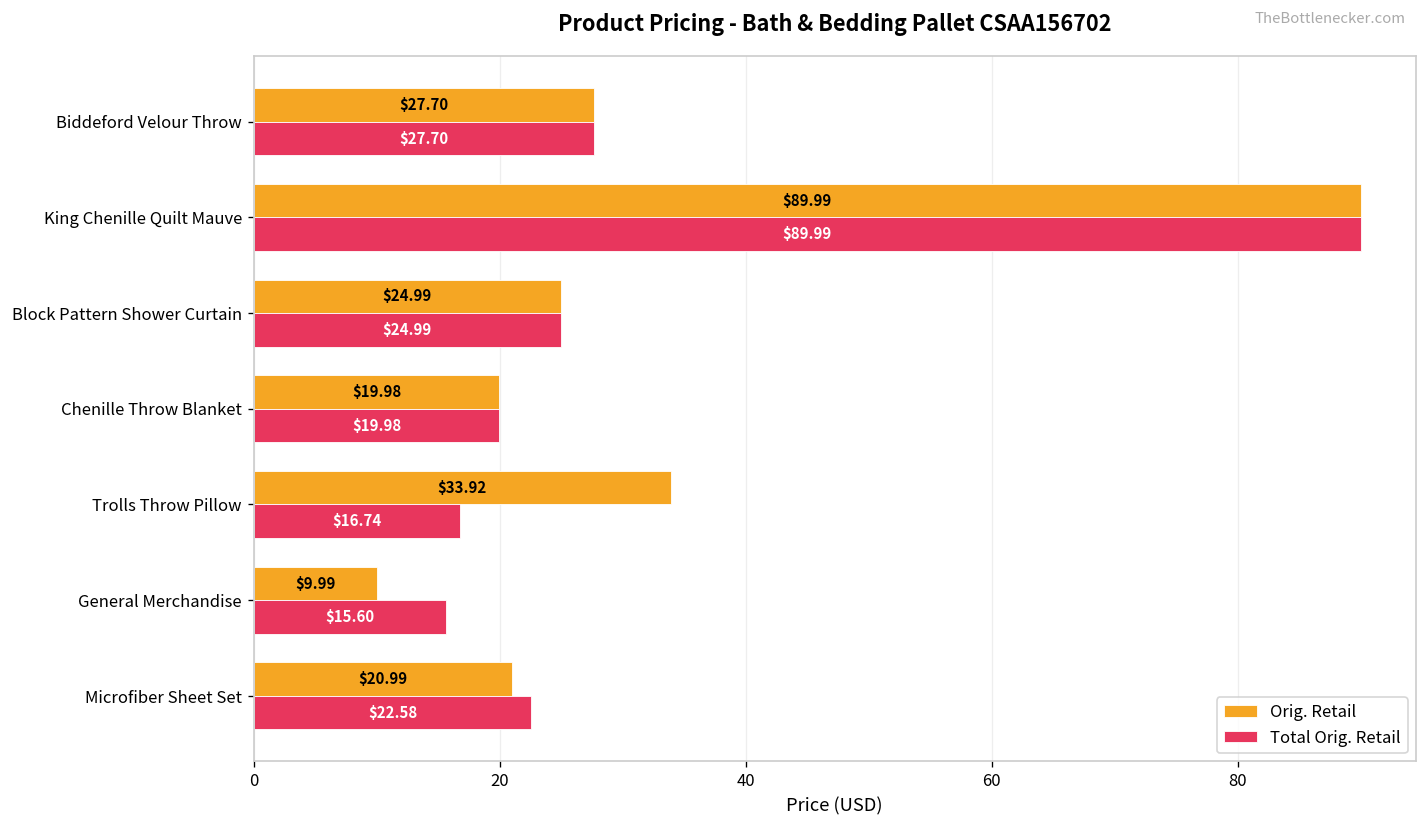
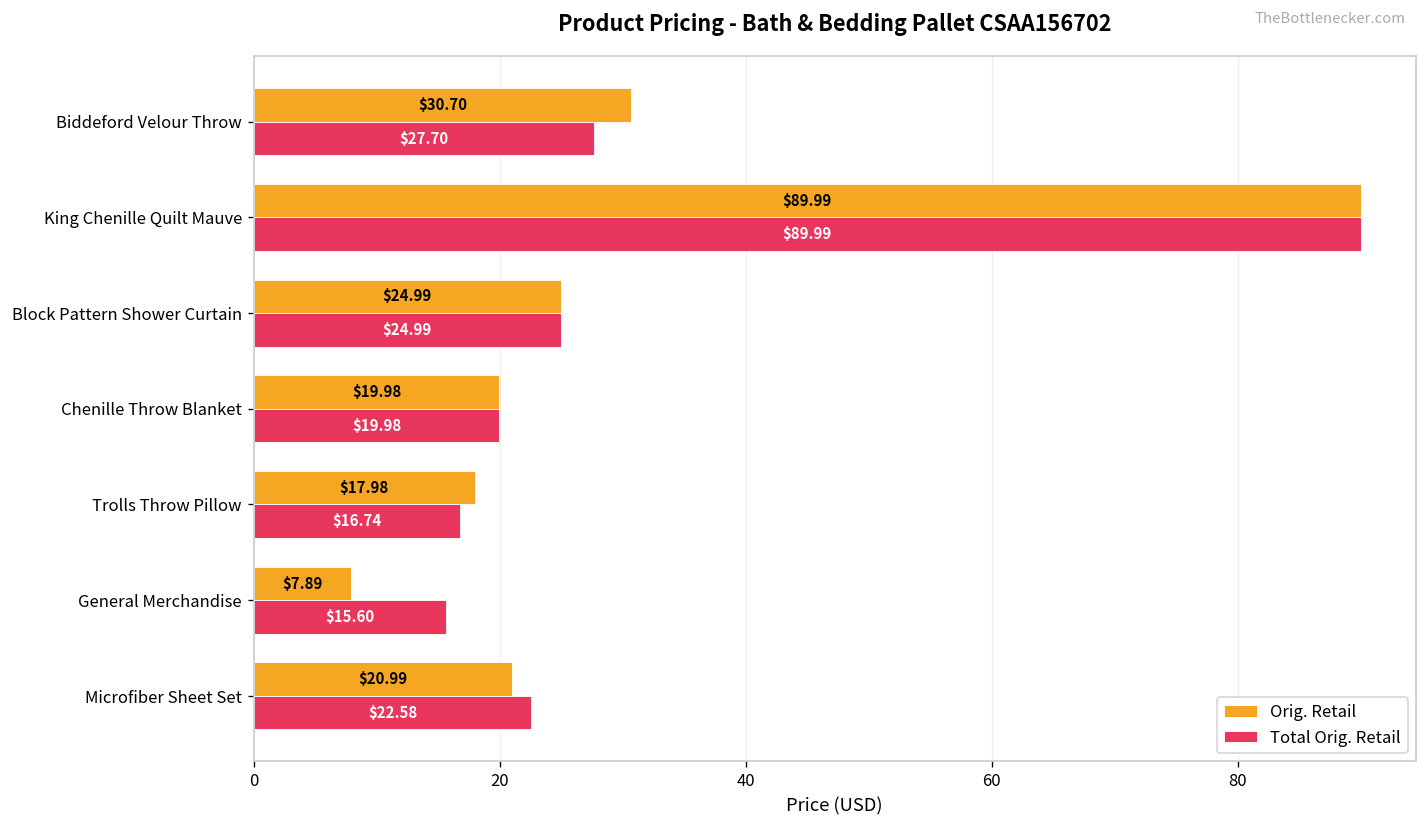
Orig. Retail, Biddeford Velour Throw: $27.70 -> $30.70
Orig. Retail, Trolls Throw Pillow: $33.92 -> $17.98
Orig. Retail, General Merchandise: $9.99 -> $7.89
